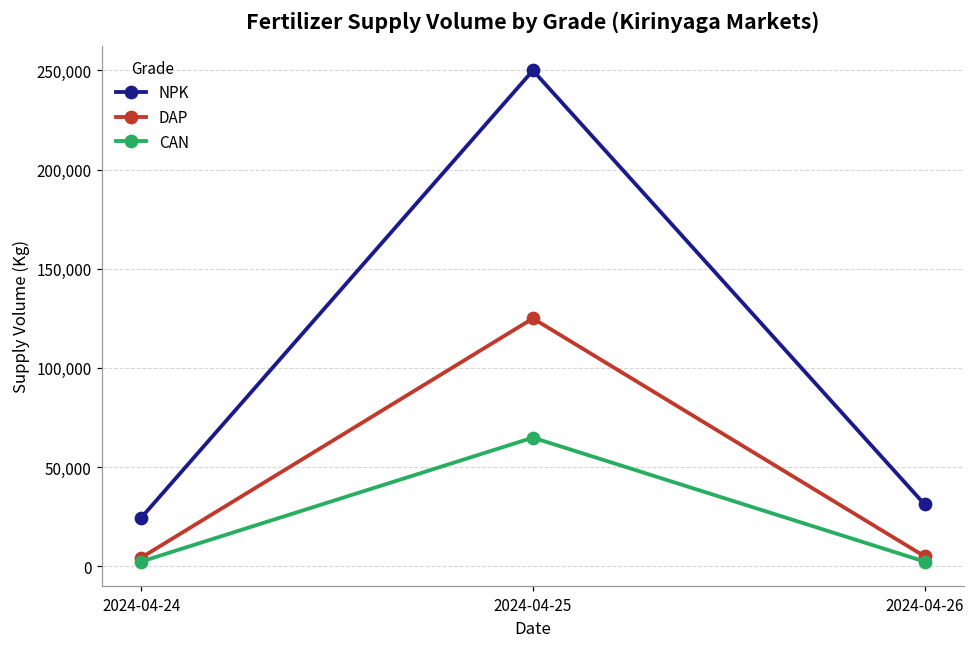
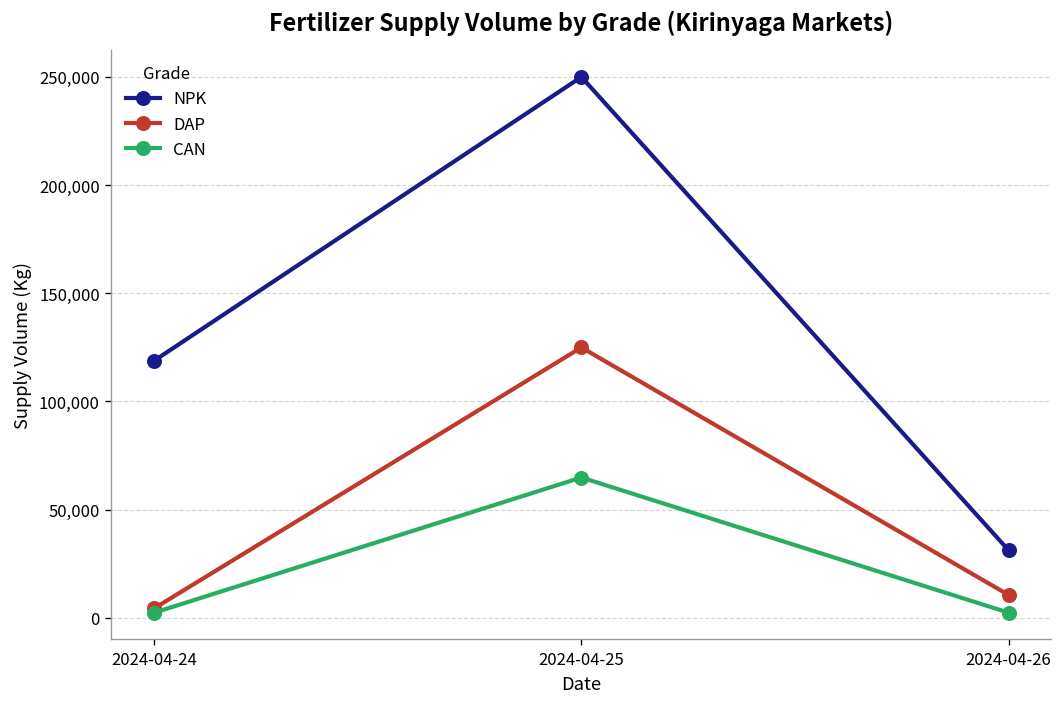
NPK, 2024-04-24: 25,000 -> 119,000
DAP, 2024-04-26: 5,000 -> 11,000
